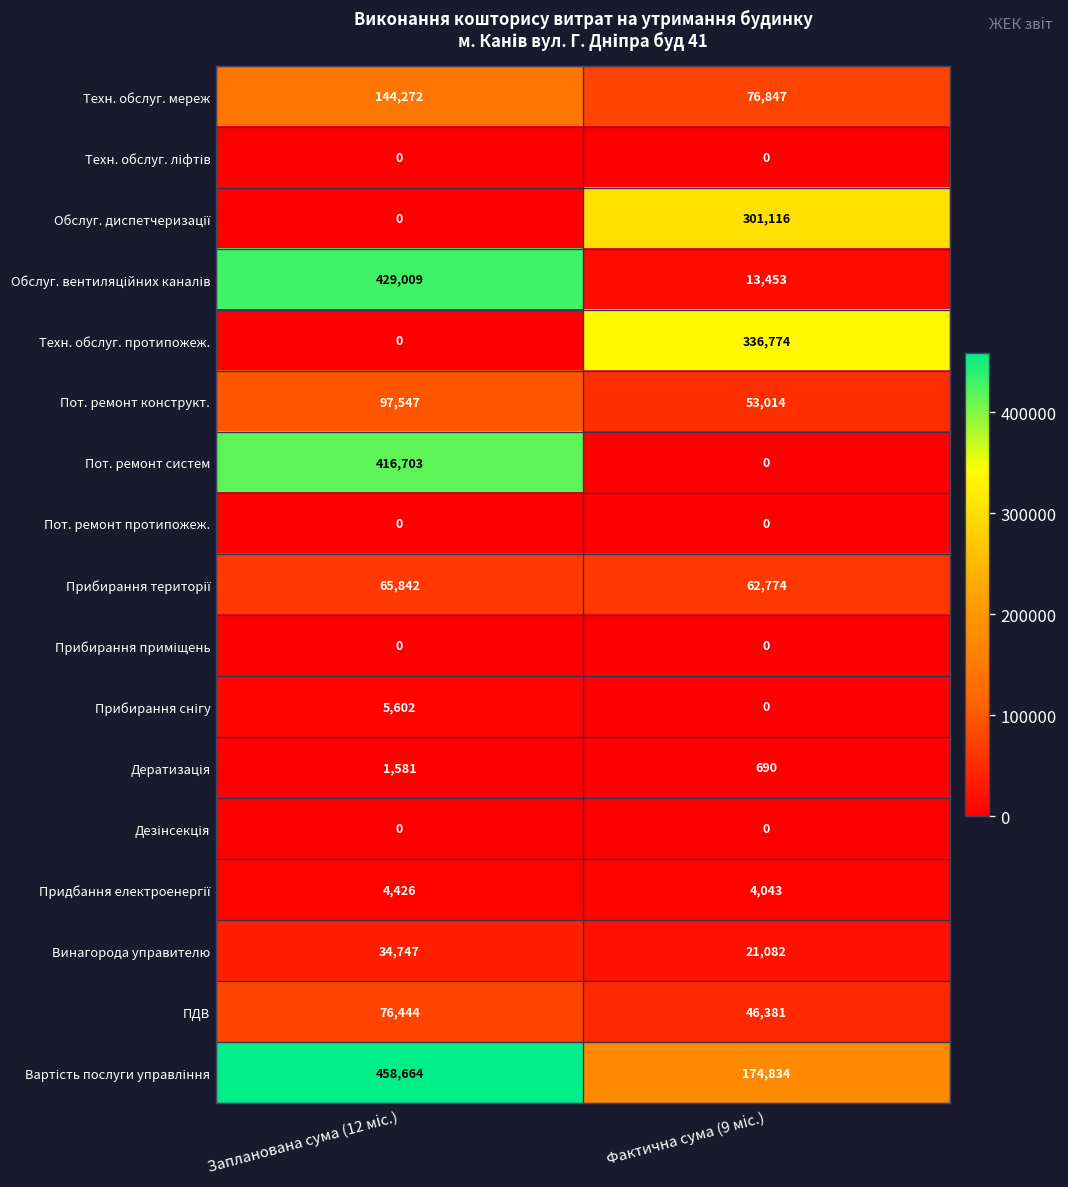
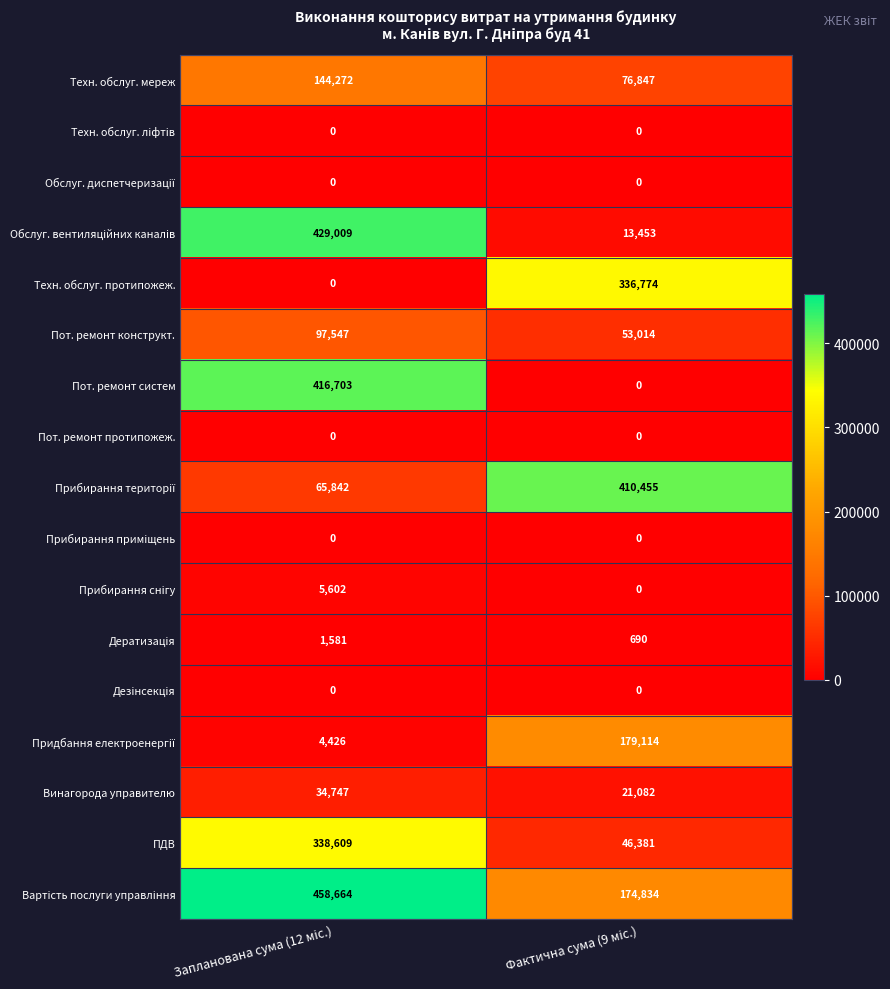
Обслуг. диспетчеризації, Фактична сума (9 міс.): 301,116 -> 0
Прибирання території, Фактична сума (9 міс.): 62,774 -> 410,455
Придбання електроенергії, Фактична сума (9 міс.): 4,043 -> 179,114
ПДВ, Запланована сума (12 міс.): 76,444 -> 338,609
